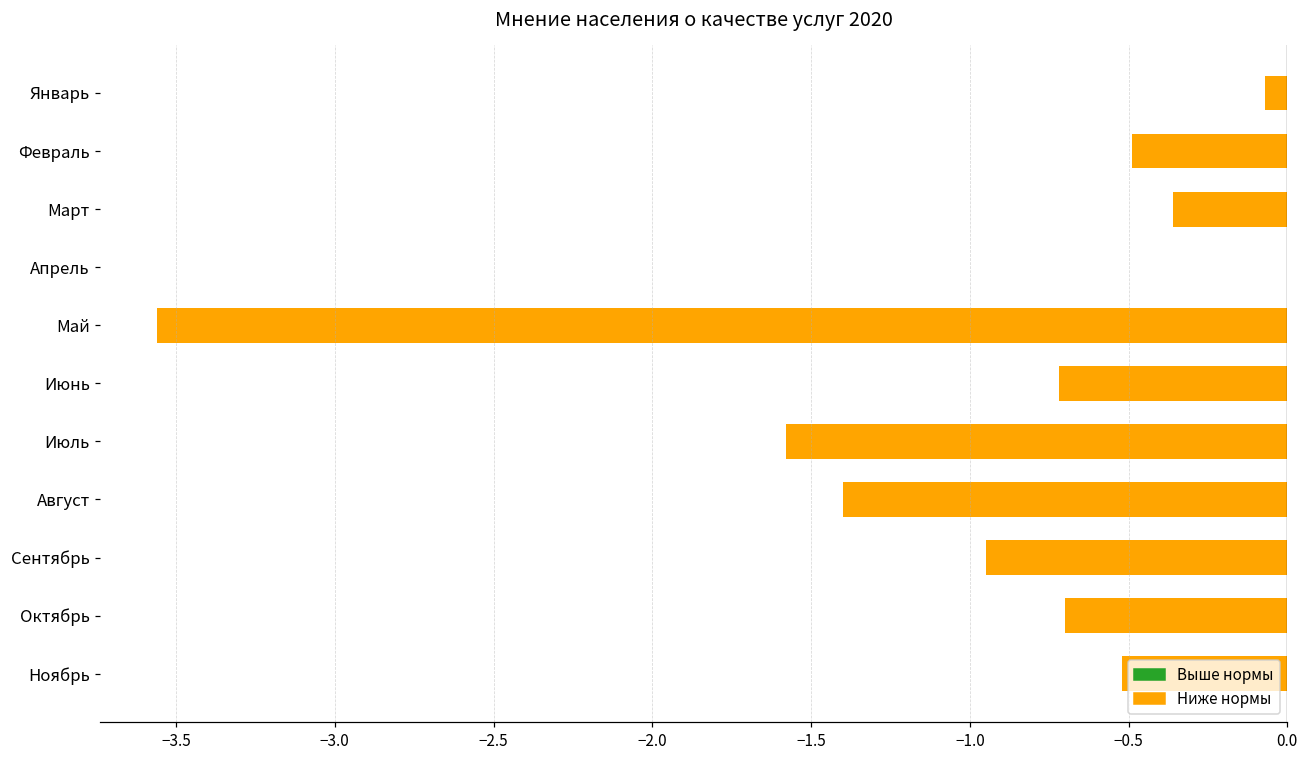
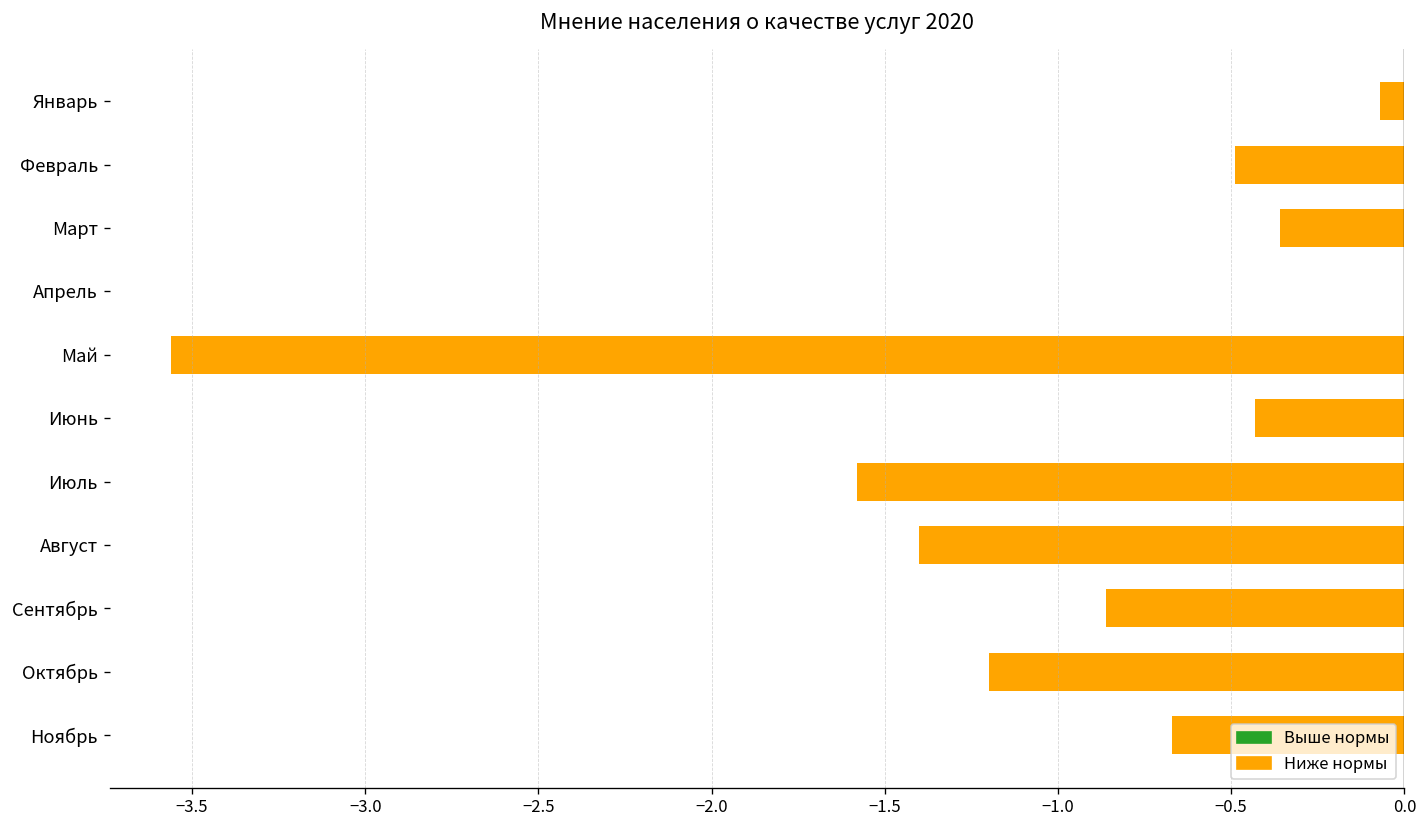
Июнь: -0.72 -> -0.43
Сентябрь: -0.95 -> -0.86
Октябрь: -0.70 -> -1.20
Ноябрь: -0.52 -> -0.67
